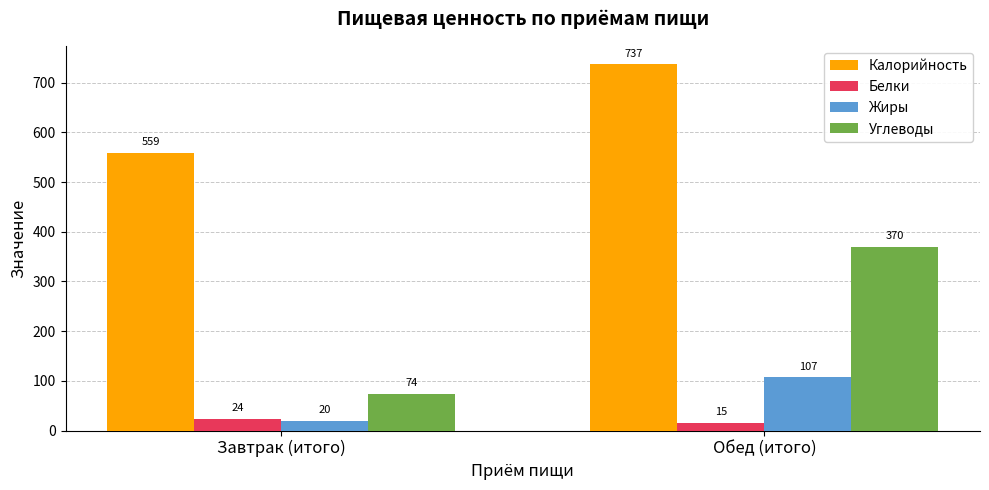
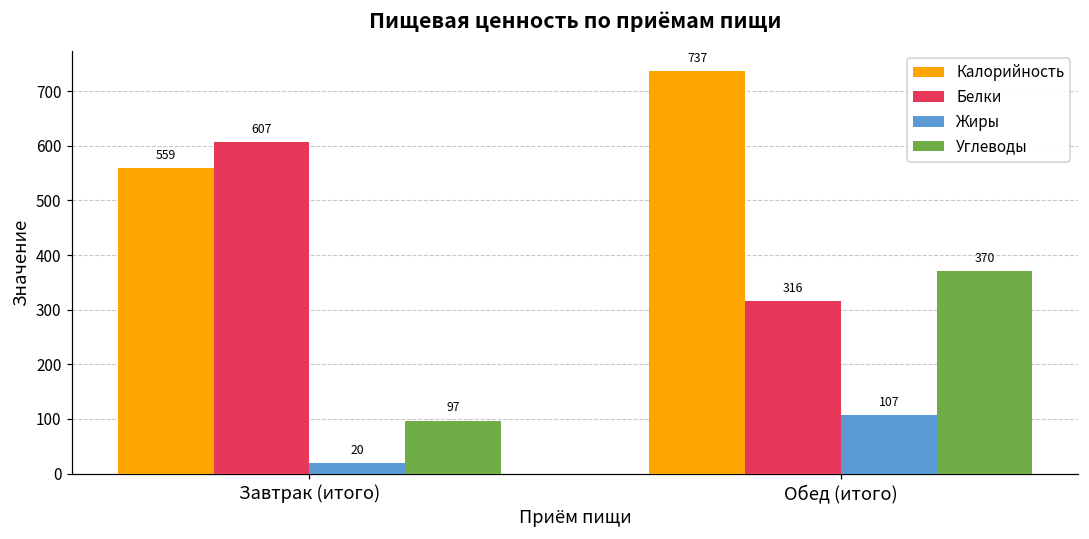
Белки, Завтрак (итого): 24 -> 607
Углеводы, Завтрак (итого): 74 -> 97
Белки, Обед (итого): 15 -> 316
